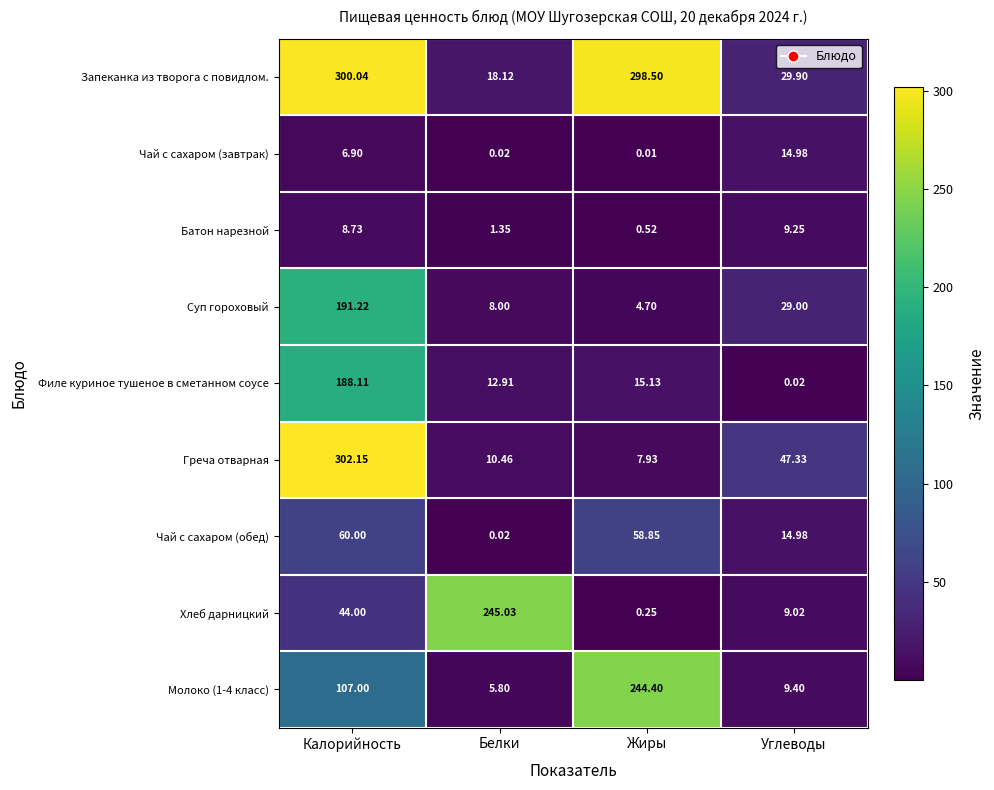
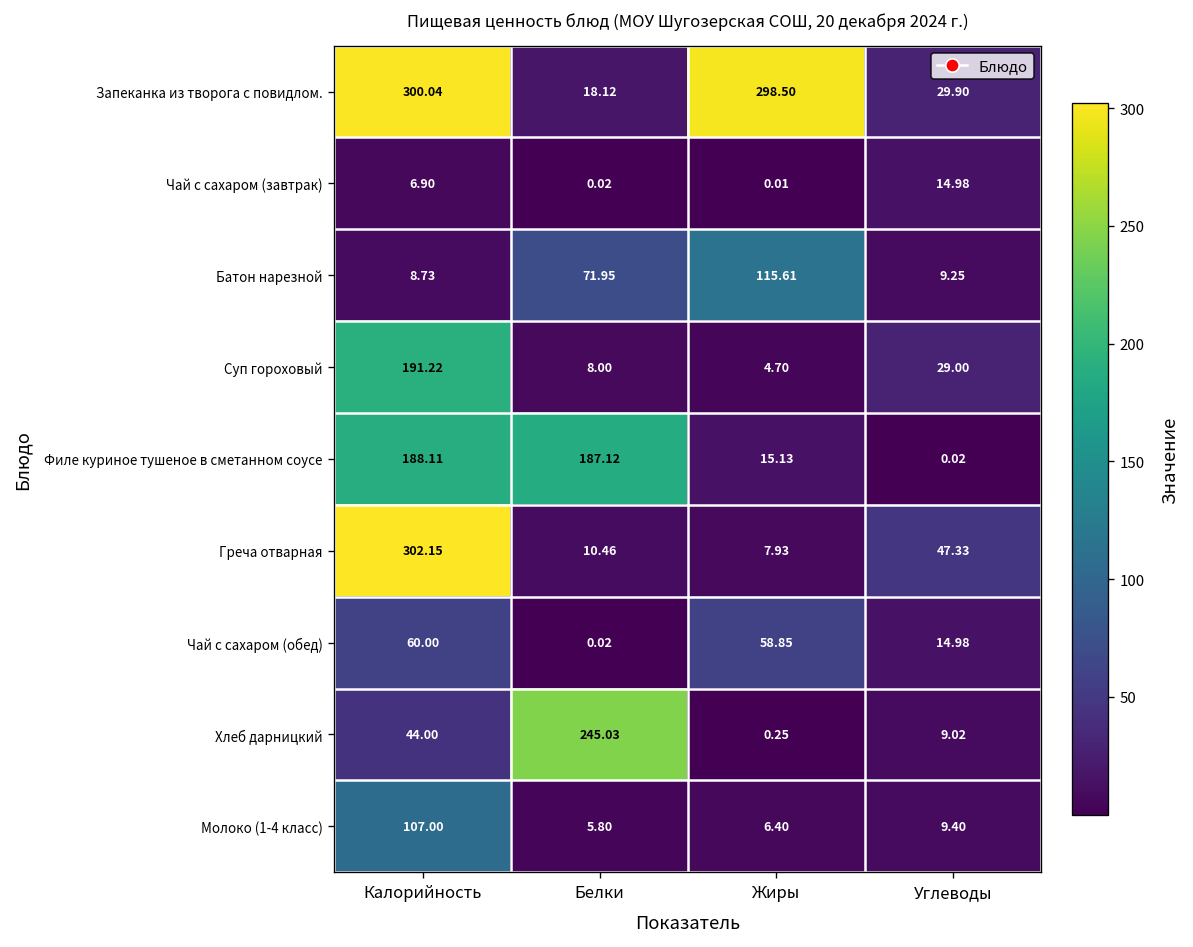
Батон нарезной, Белки: 1.35 -> 71.95
Батон нарезной, Жиры: 0.52 -> 115.61
Филе куриное тушеное в сметанном соусе, Белки: 12.91 -> 187.12
Молоко (1-4 класс), Жиры: 244.40 -> 6.40
